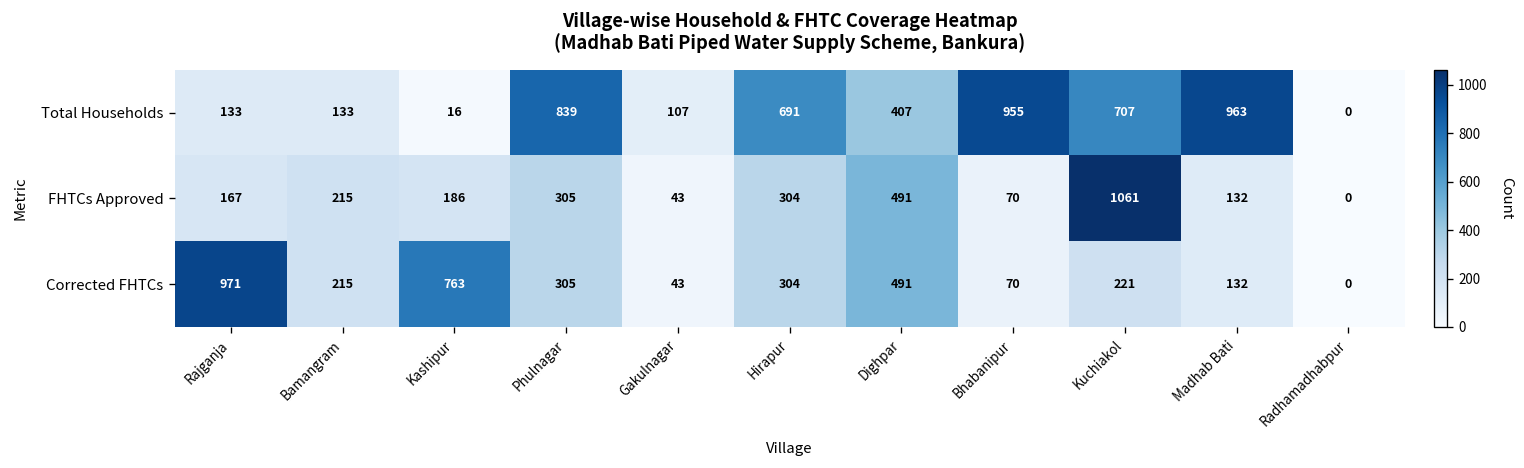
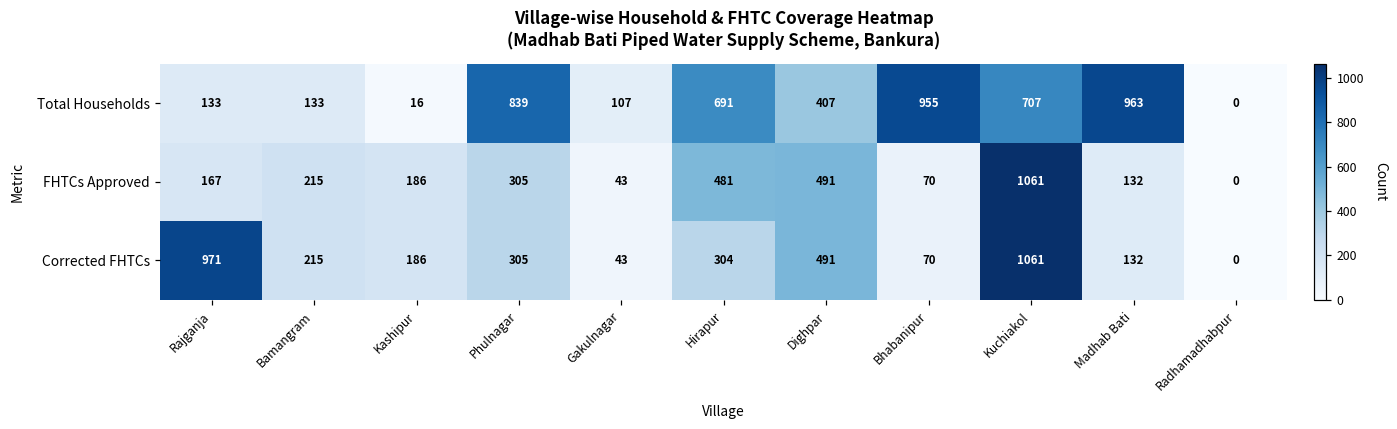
FHTCs Approved, Hirapur: 304 -> 481
Corrected FHTCs, Kashipur: 763 -> 186
Corrected FHTCs, Kuchiakol: 221 -> 1061
